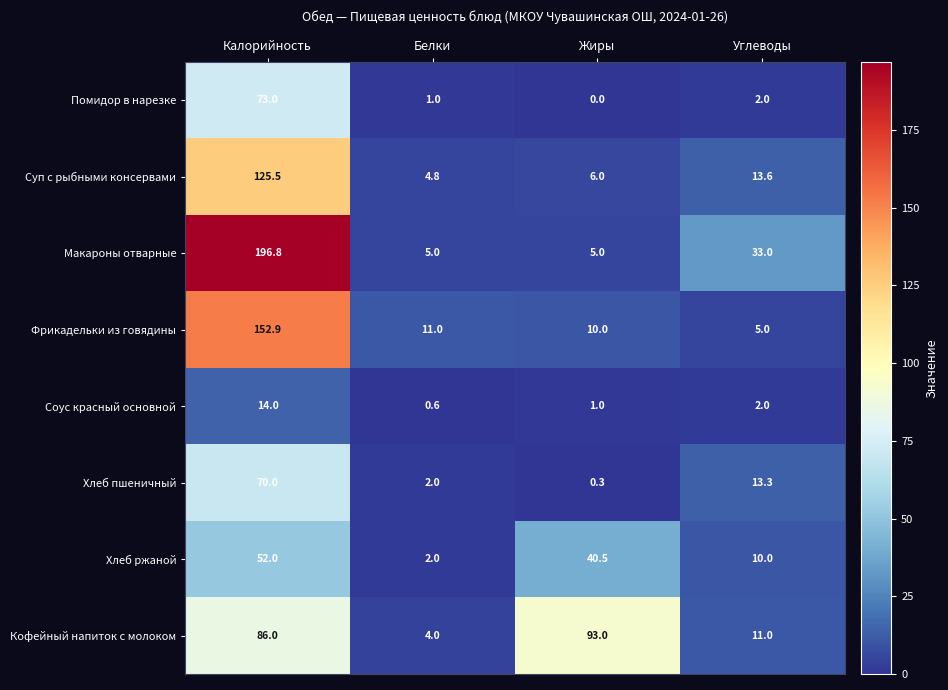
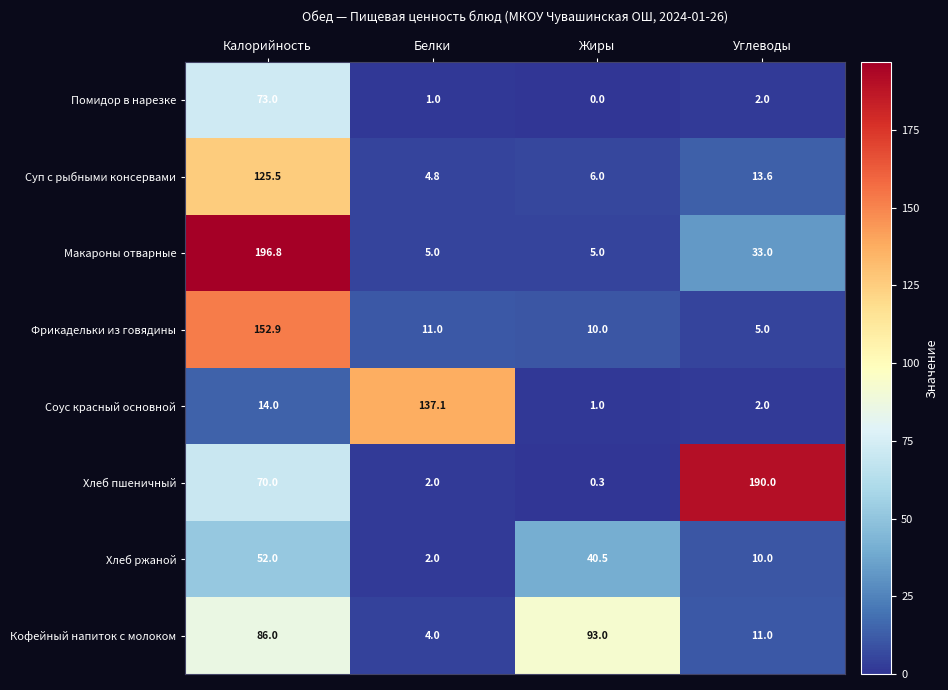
Соус красный основной, Белки: 0.6 -> 137.1
Хлеб пшеничный, Углеводы: 13.3 -> 190.0
